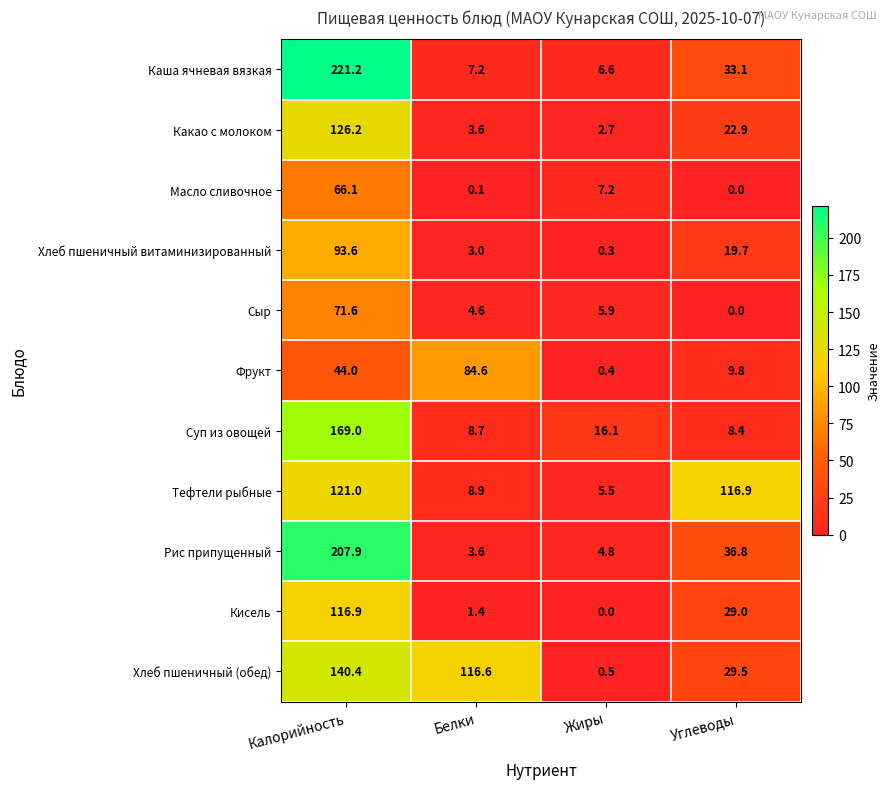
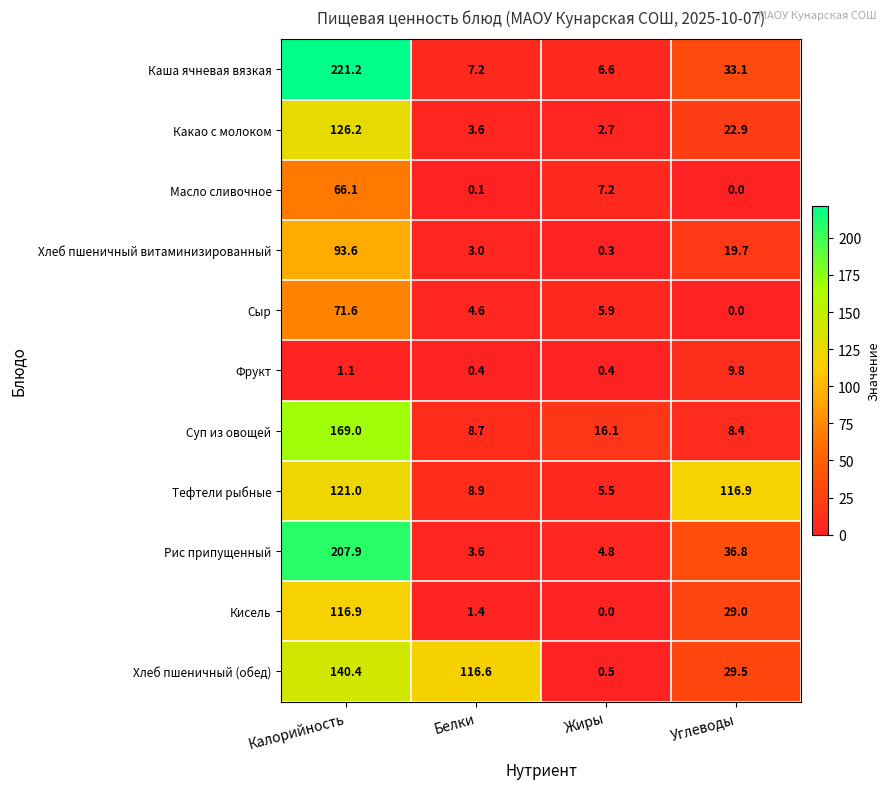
Фрукт, Калорийность: 44.0 -> 1.1
Фрукт, Белки: 84.6 -> 0.4
